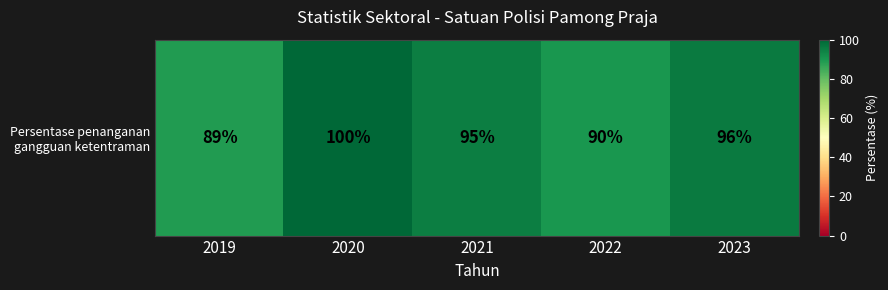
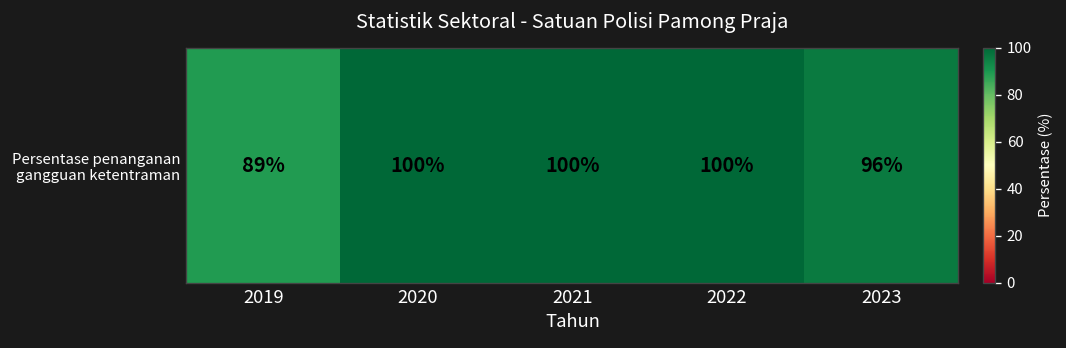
Persentase penanganan gangguan ketentraman, 2021: 95% -> 100%
Persentase penanganan gangguan ketentraman, 2022: 90% -> 100%
